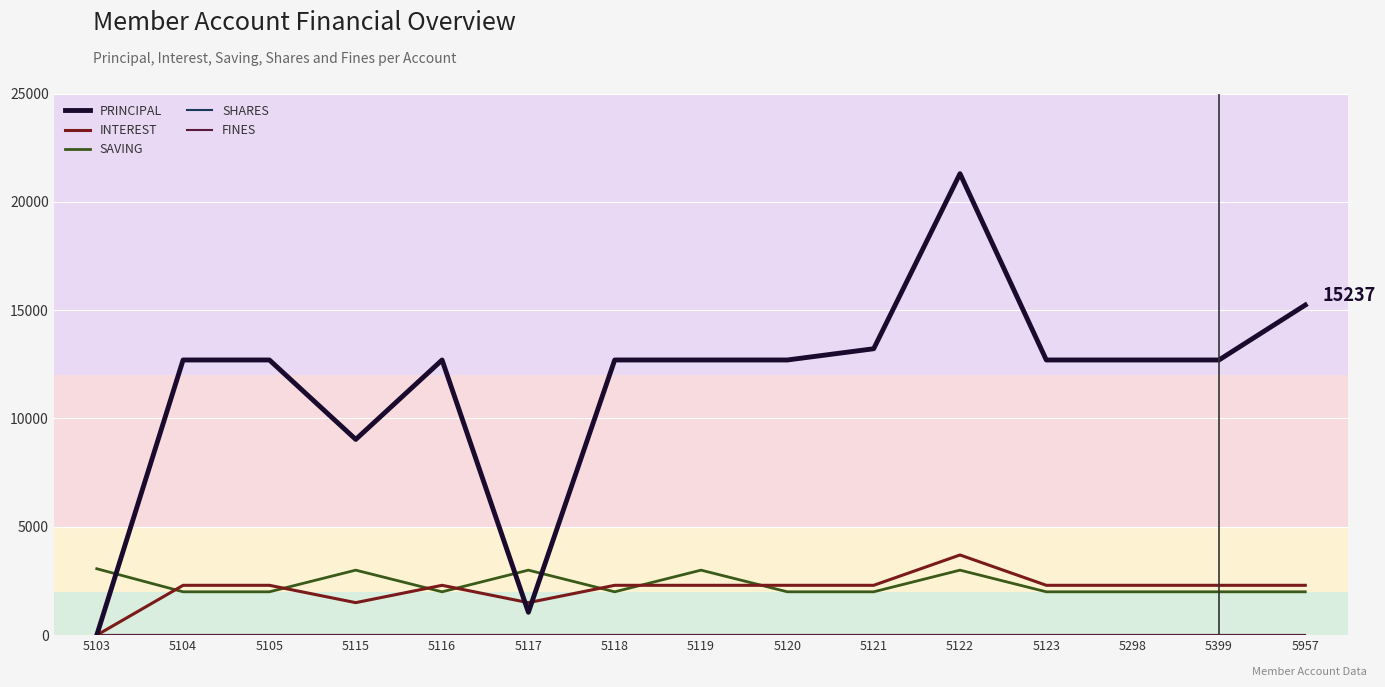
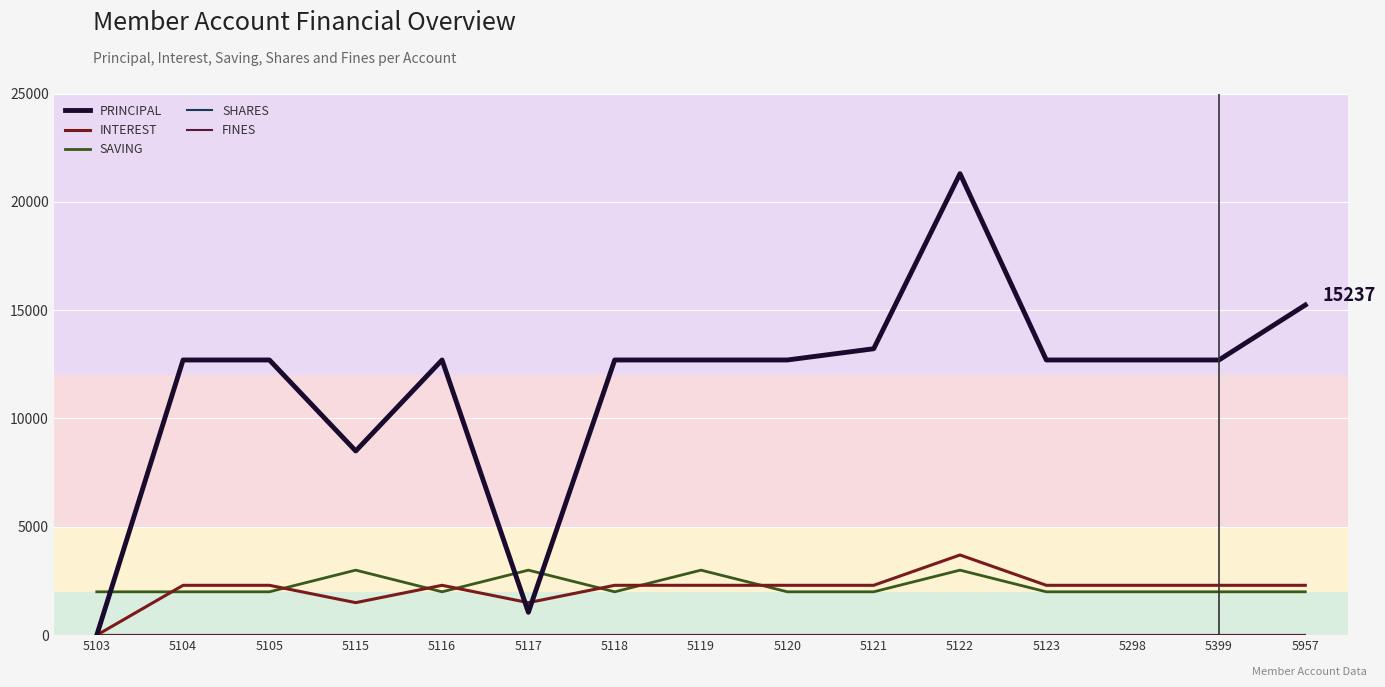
SAVING, 5103: 3100 -> 2000
PRINCIPAL, 5115: 9000 -> 8500
